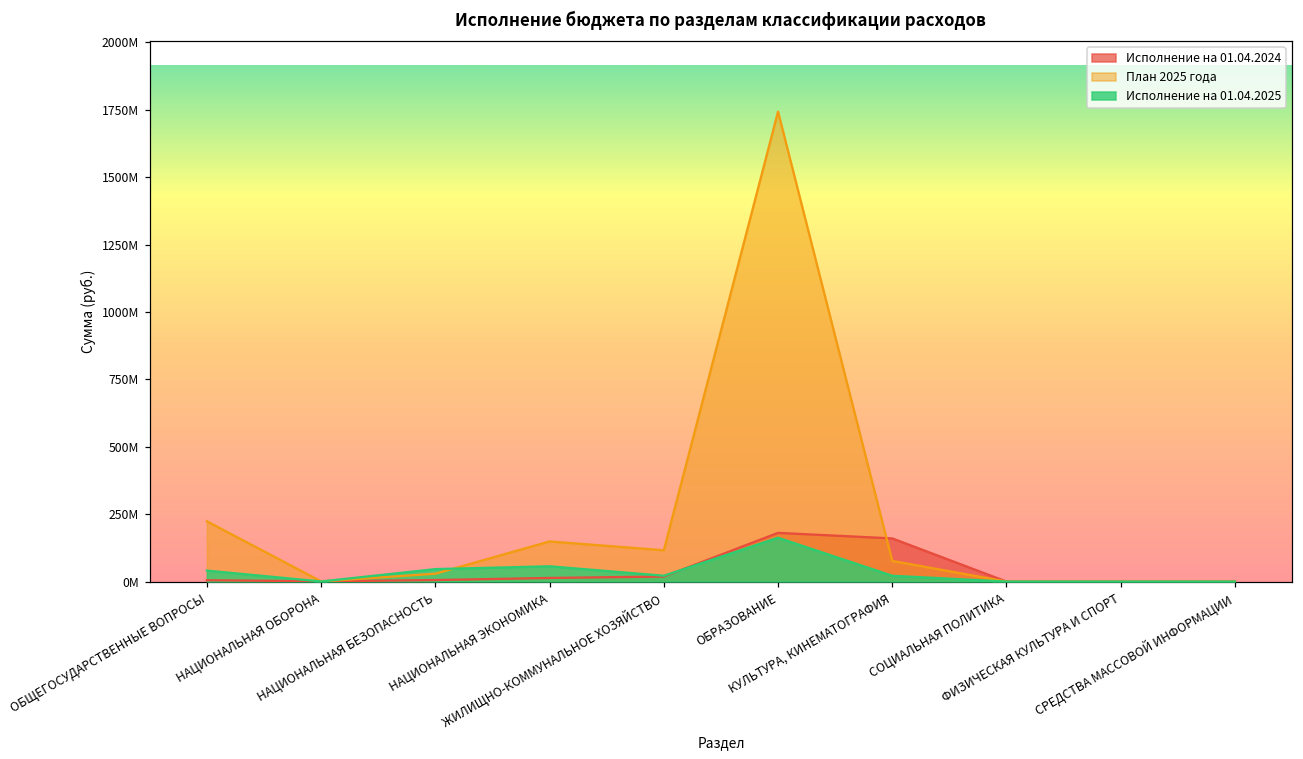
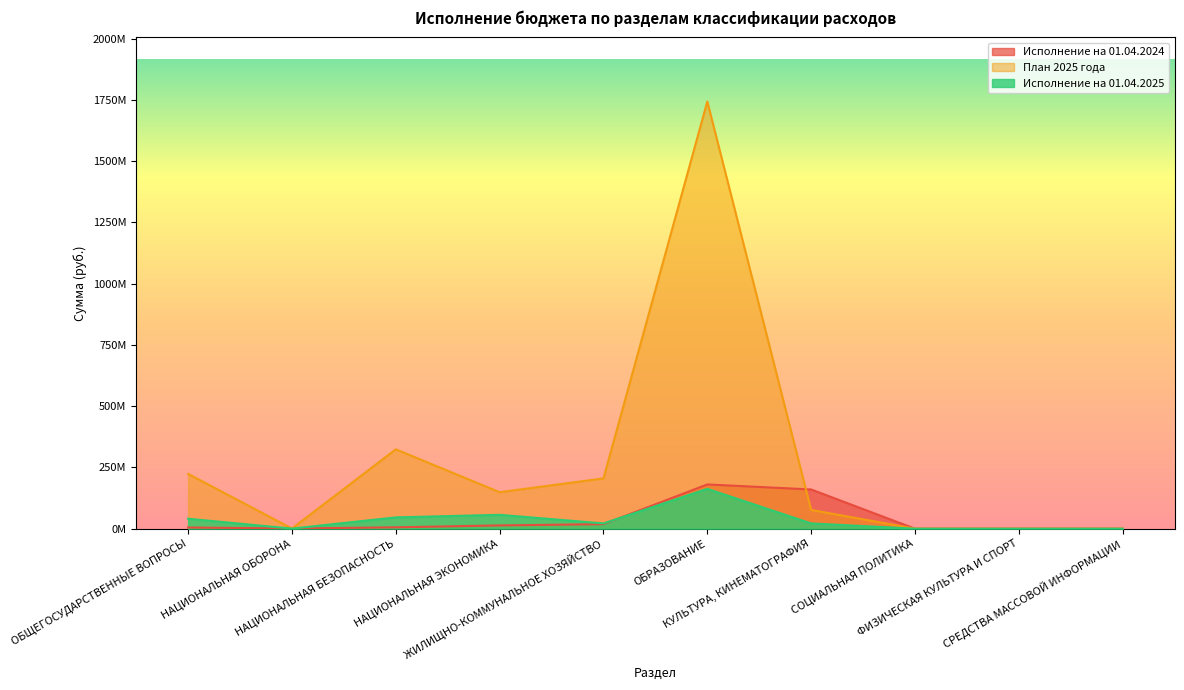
План 2025 года, НАЦИОНАЛЬНАЯ БЕЗОПАСНОСТЬ: 30000000 -> 320000000
План 2025 года, ЖИЛИЩНО-КОММУНАЛЬНОЕ ХОЗЯЙСТВО: 120000000 -> 210000000
